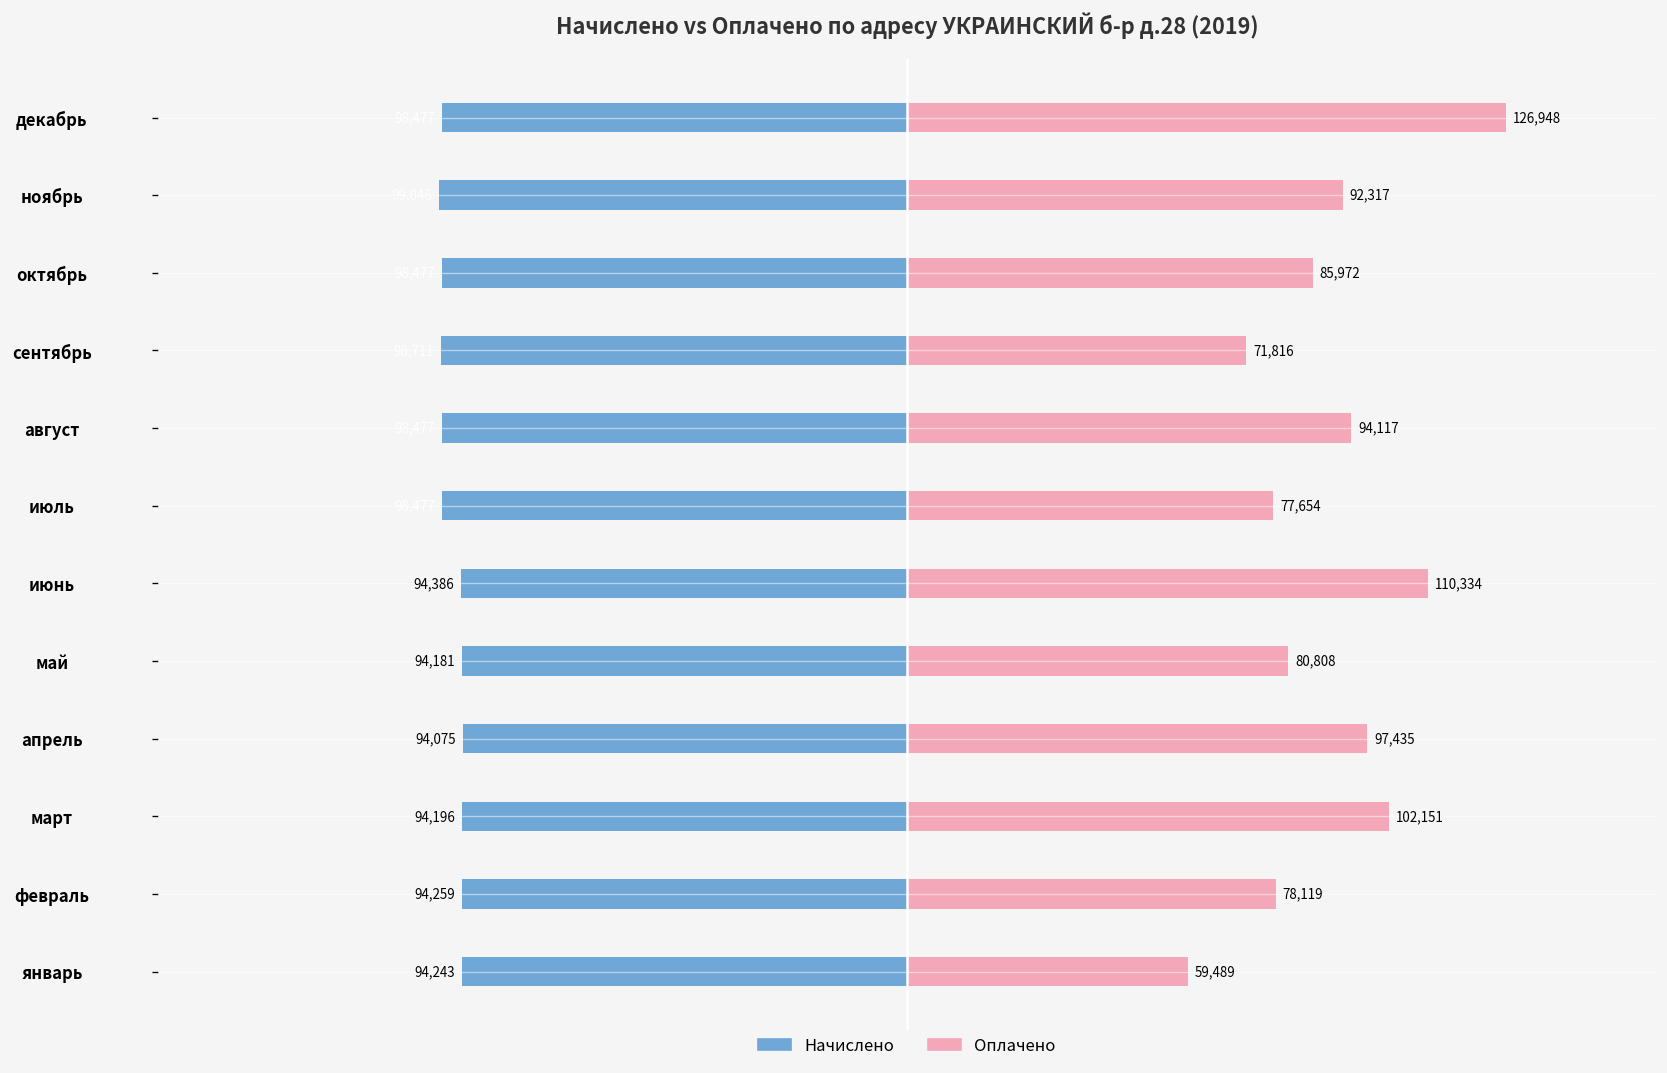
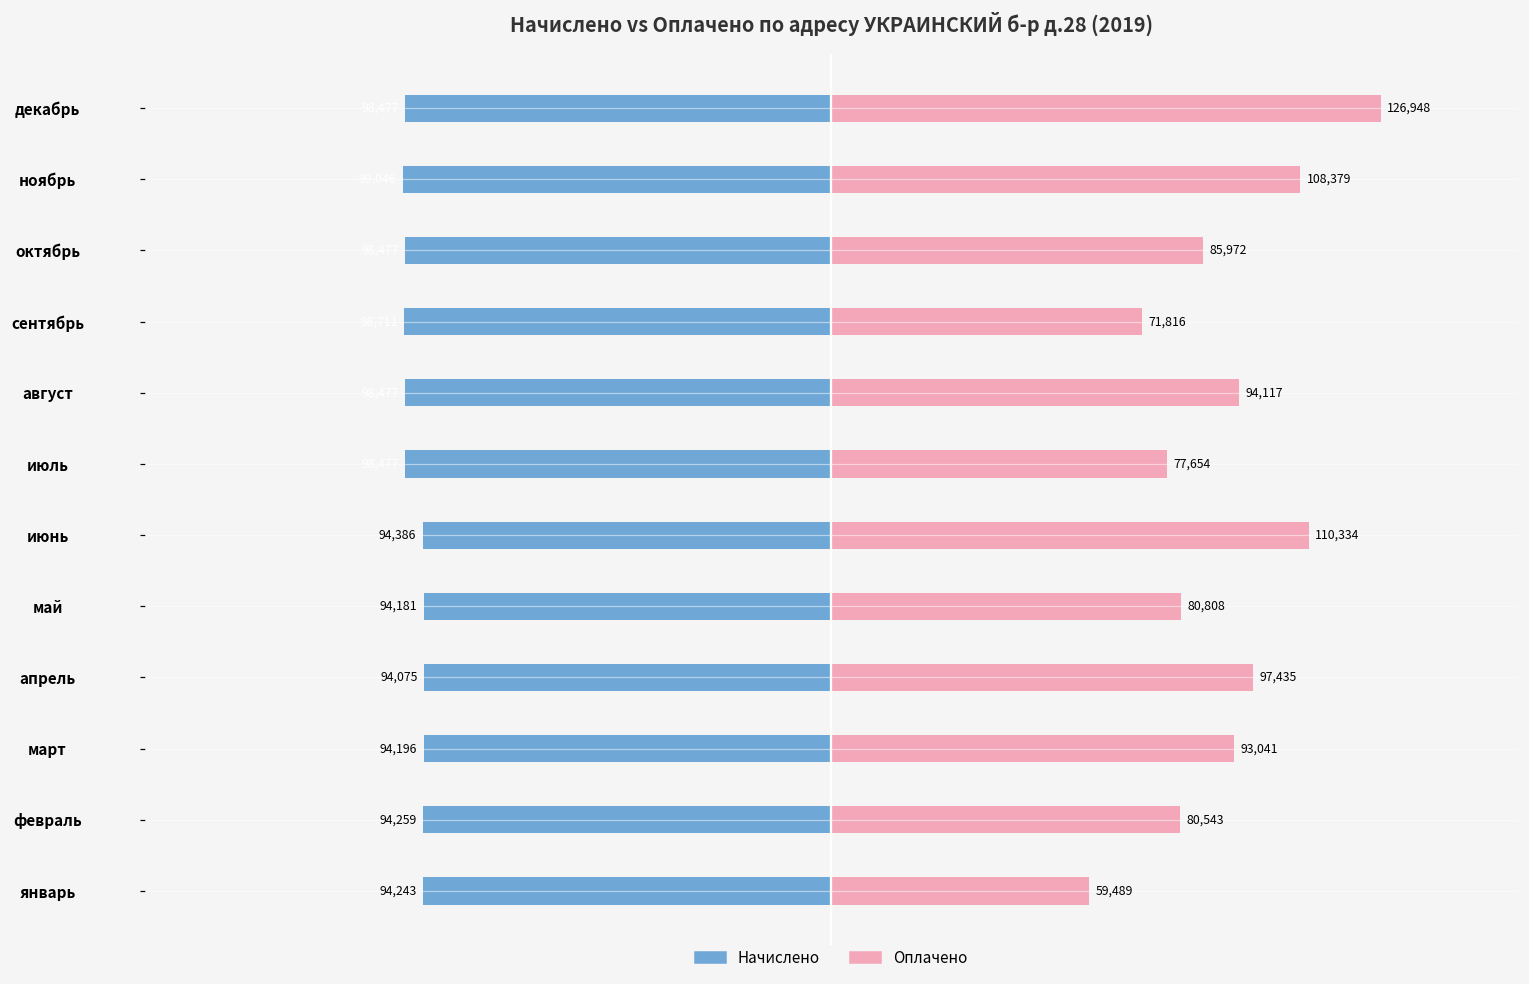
Оплачено, ноябрь: 92,317 -> 108,379
Оплачено, март: 102,151 -> 93,041
Оплачено, февраль: 78,119 -> 80,543
